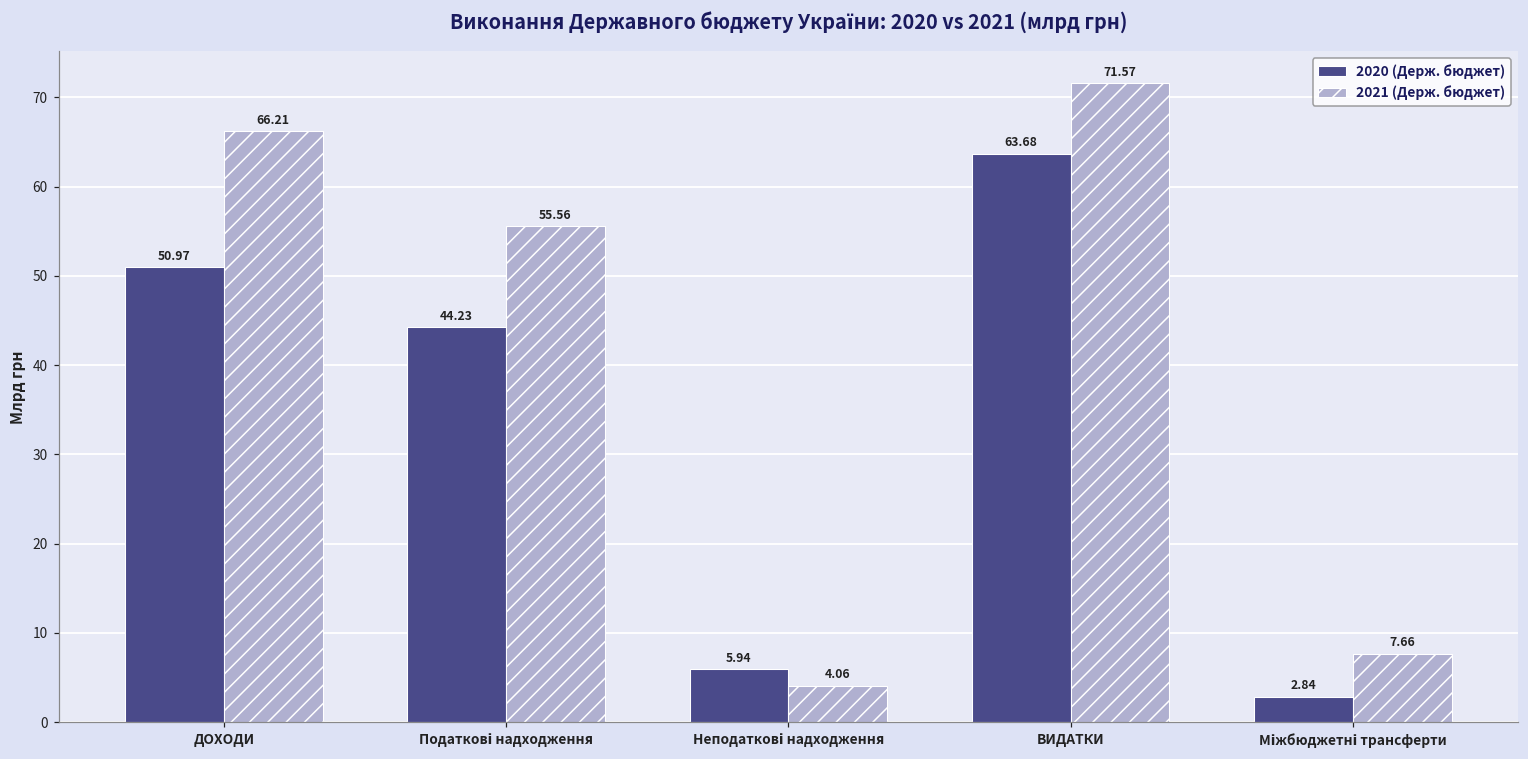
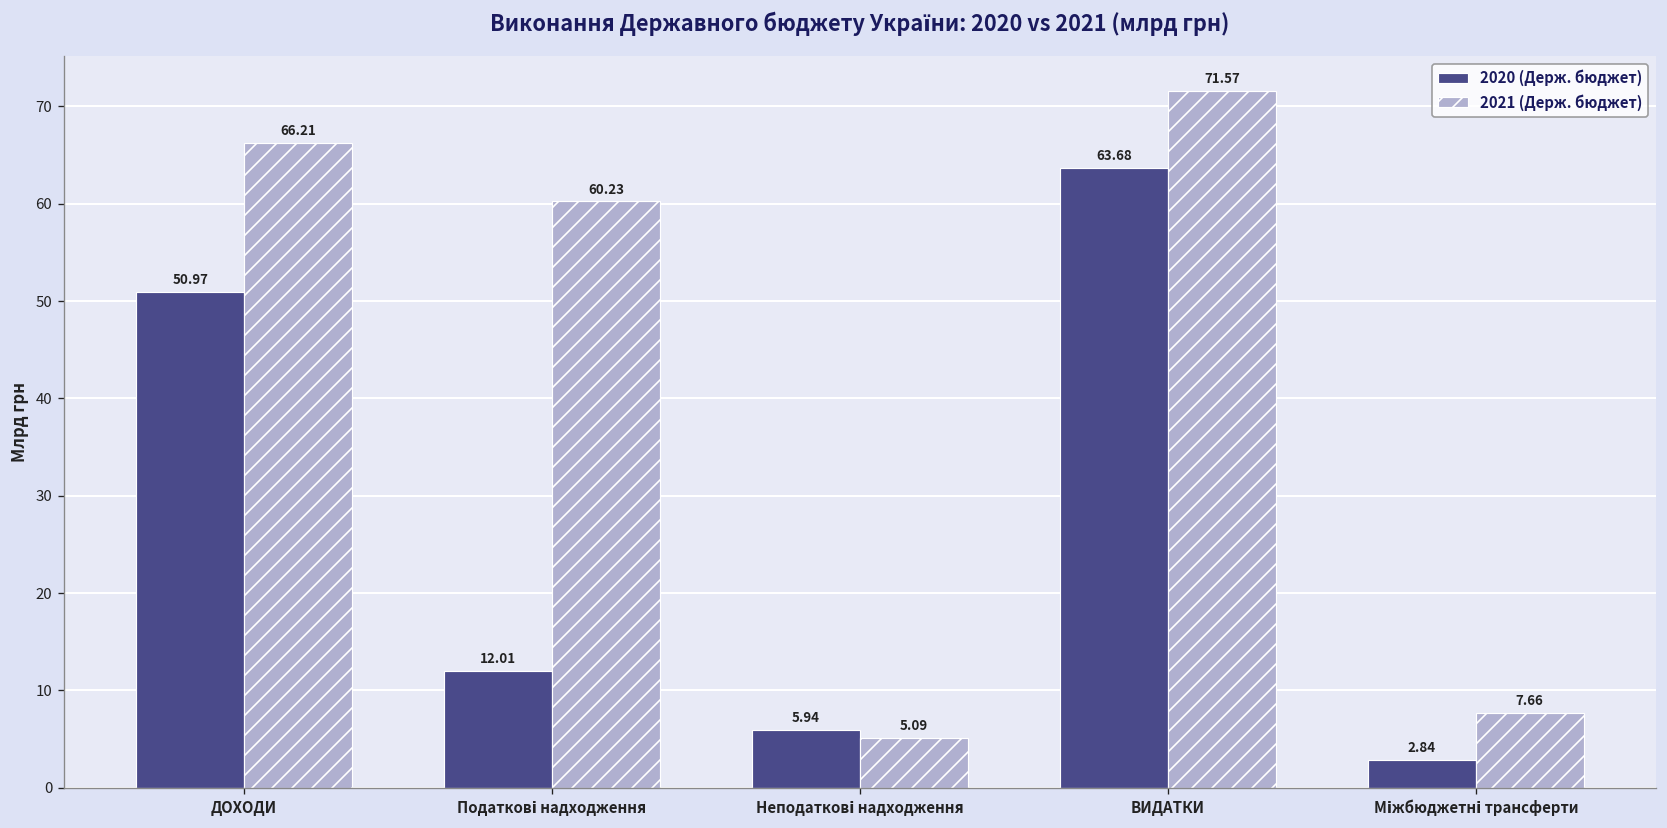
2020 (Держ. бюджет), Податкові надходження: 44.23 -> 12.01
2021 (Держ. бюджет), Податкові надходження: 55.56 -> 60.23
2021 (Держ. бюджет), Неподаткові надходження: 4.06 -> 5.09
